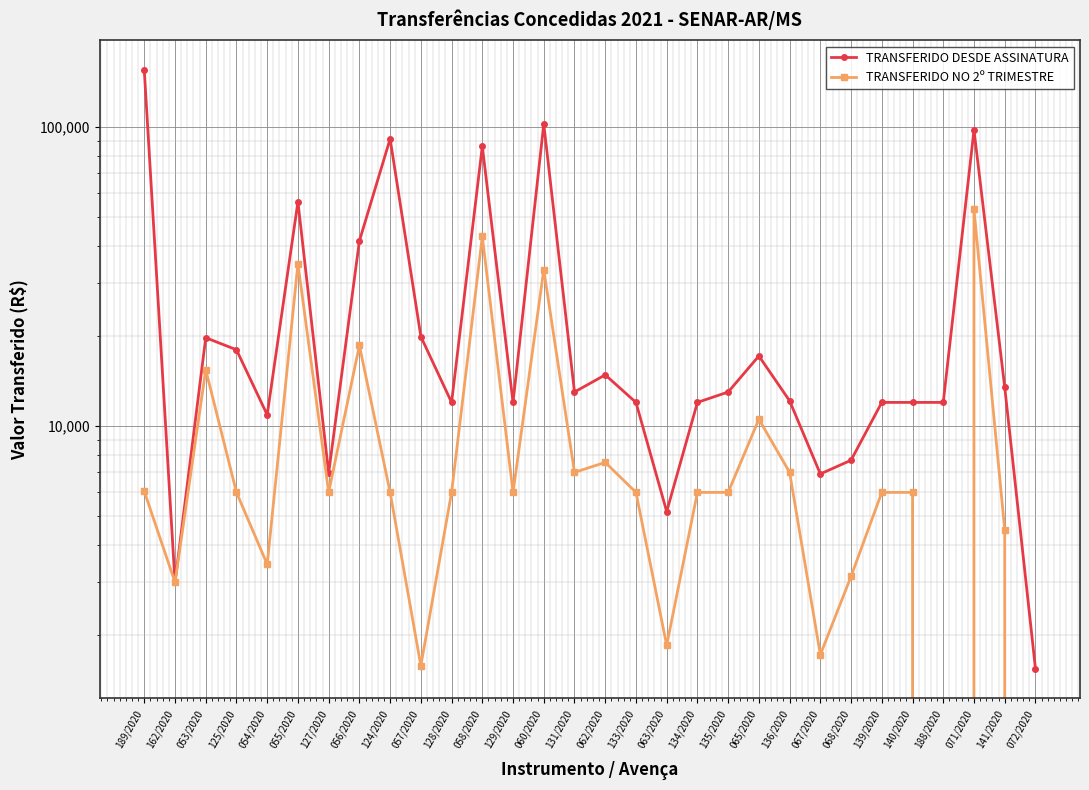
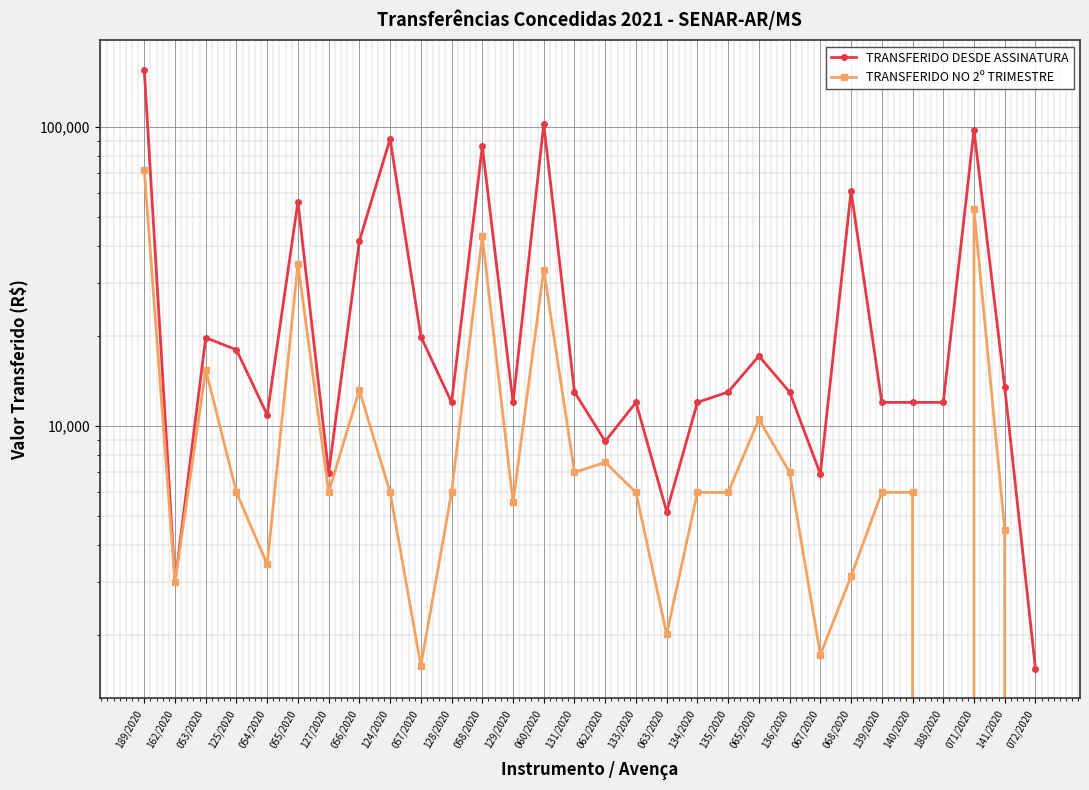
TRANSFERIDO NO 2º TRIMESTRE, 189/2020: 6,000 -> 72,000
TRANSFERIDO NO 2º TRIMESTRE, 056/2020: 19,000 -> 13,000
TRANSFERIDO NO 2º TRIMESTRE, 129/2020: 6,000 -> 5,600
TRANSFERIDO DESDE ASSINATURA, 062/2020: 15,000 -> 8,900
TRANSFERIDO NO 2º TRIMESTRE, 063/2020: 1,800 -> 2,000
TRANSFERIDO DESDE ASSINATURA, 136/2020: 12,100 -> 13,000
TRANSFERIDO DESDE ASSINATURA, 068/2020: 7,700 -> 61,000
